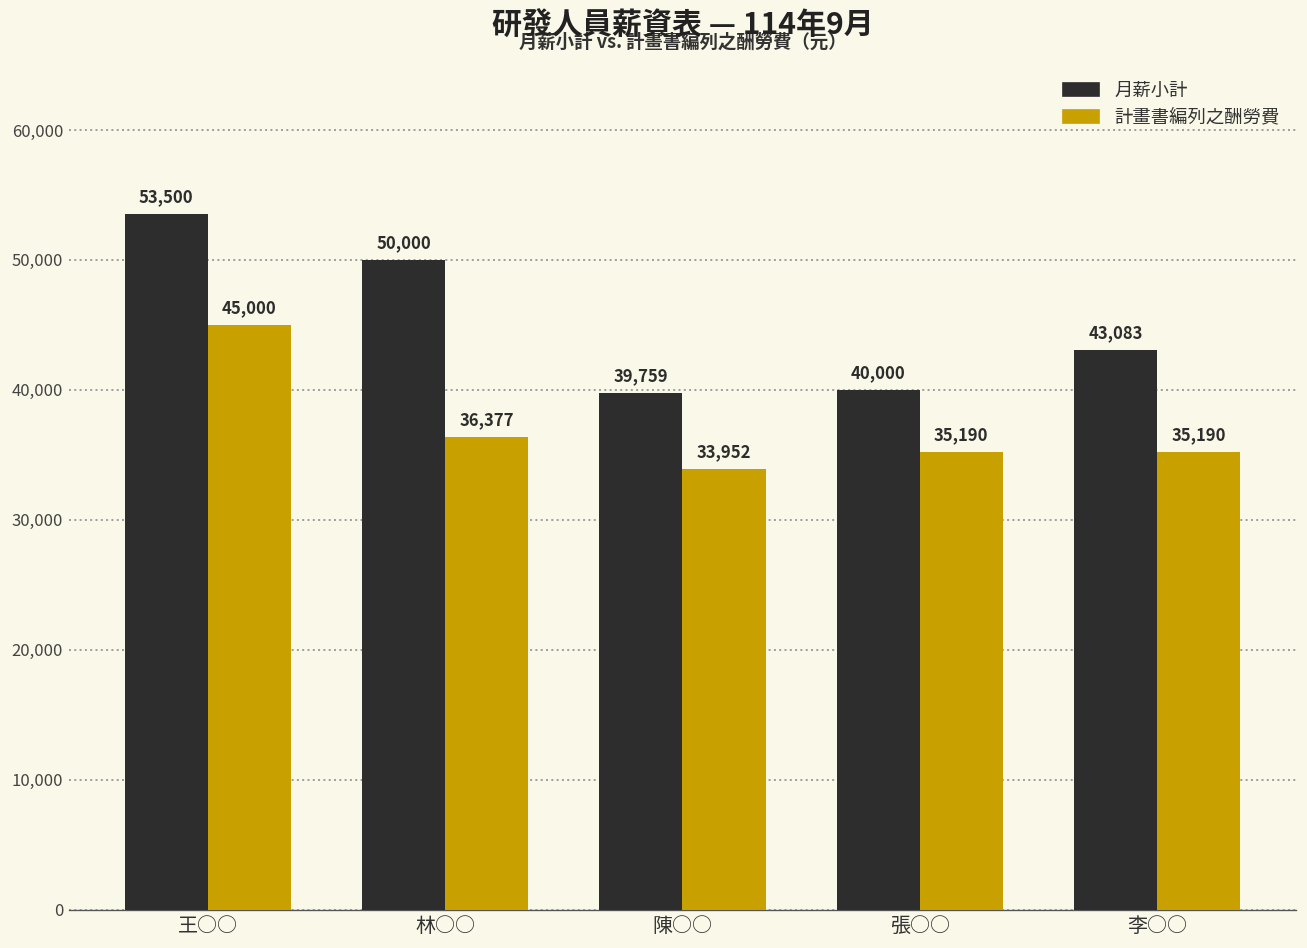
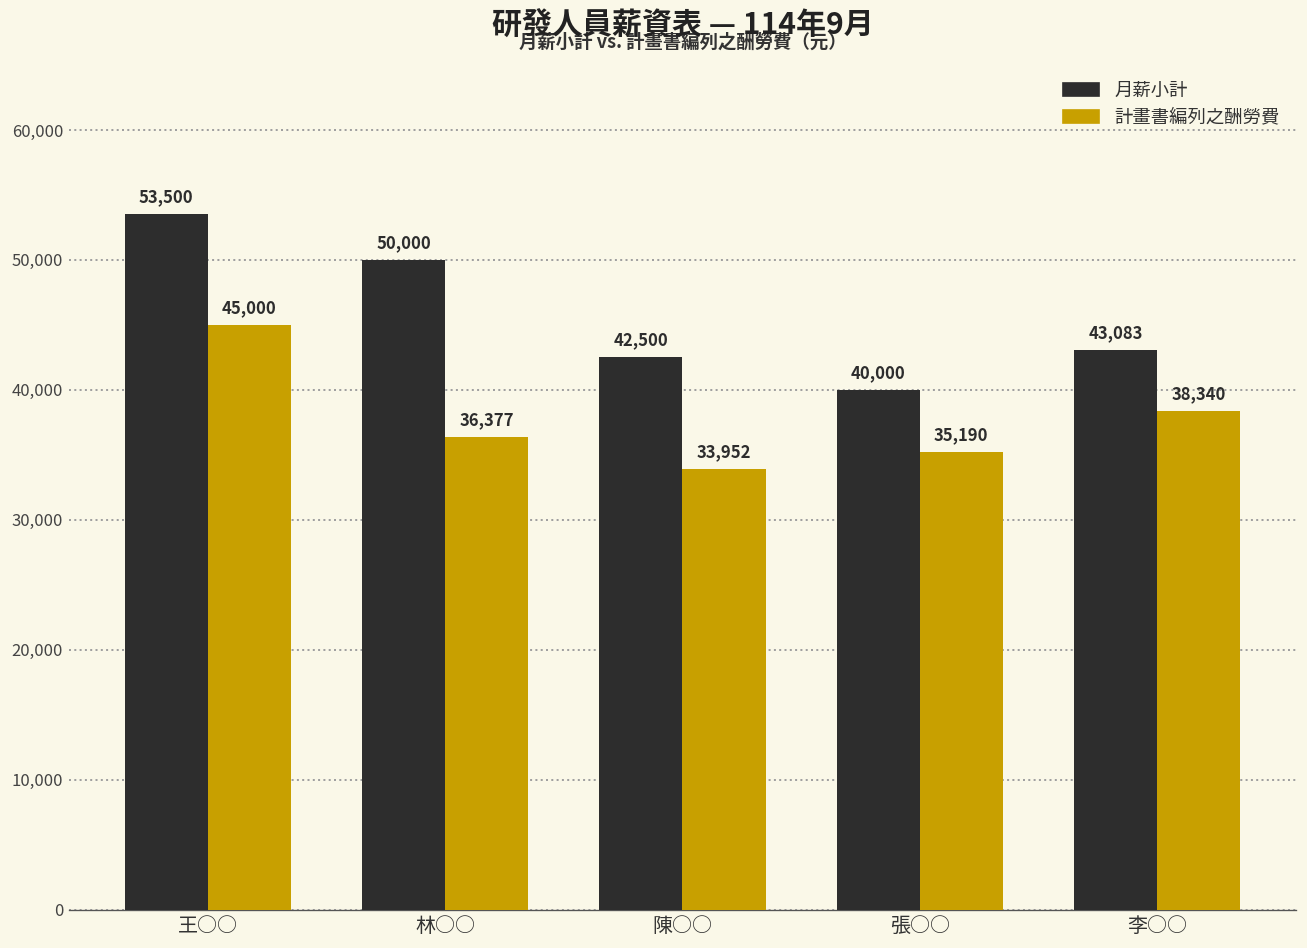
月薪小計, 陳○○: 39,759 -> 42,500
計畫書編列之酬勞費, 李○○: 35,190 -> 38,340
